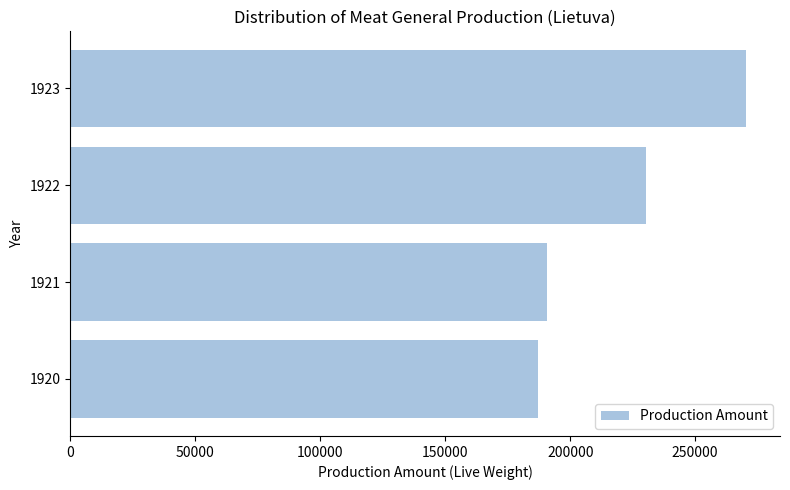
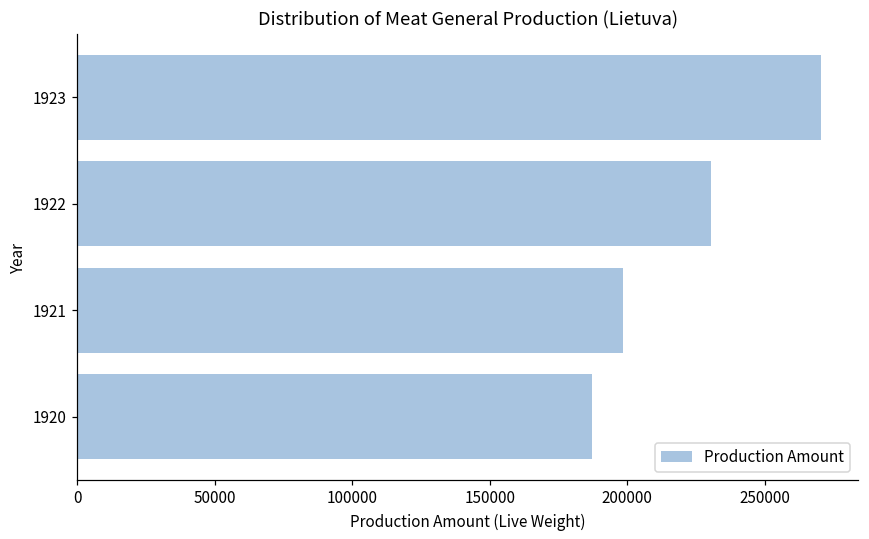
1921: 191000 -> 199000
